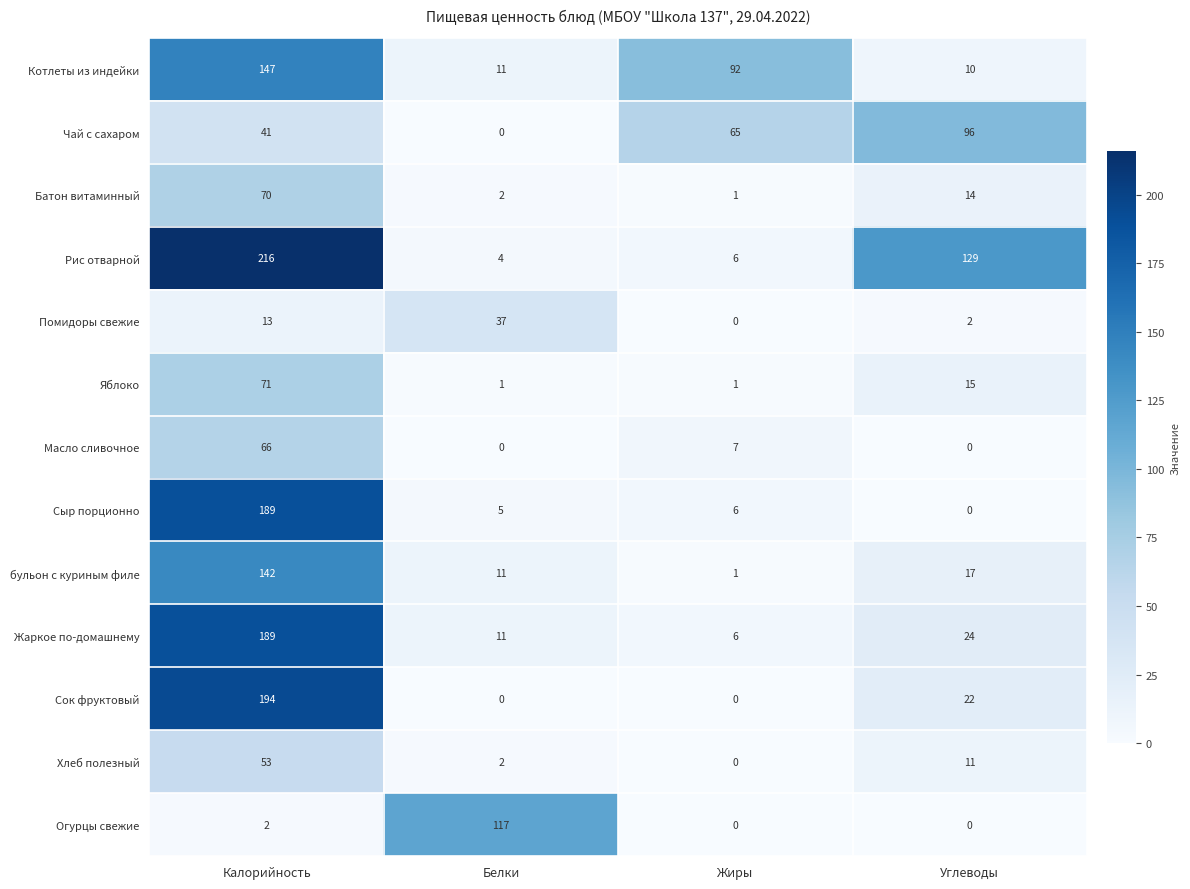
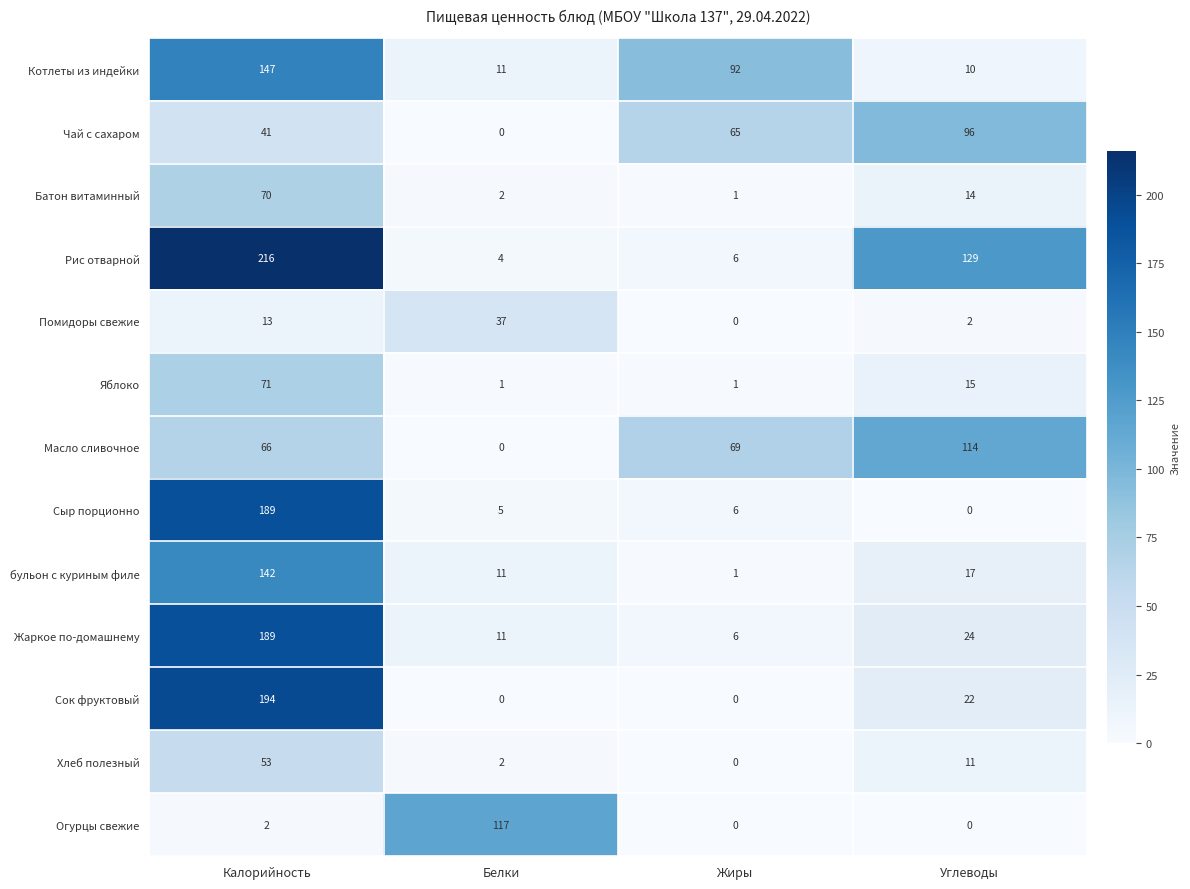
Масло сливочное, Жиры: 7 -> 69
Масло сливочное, Углеводы: 0 -> 114
